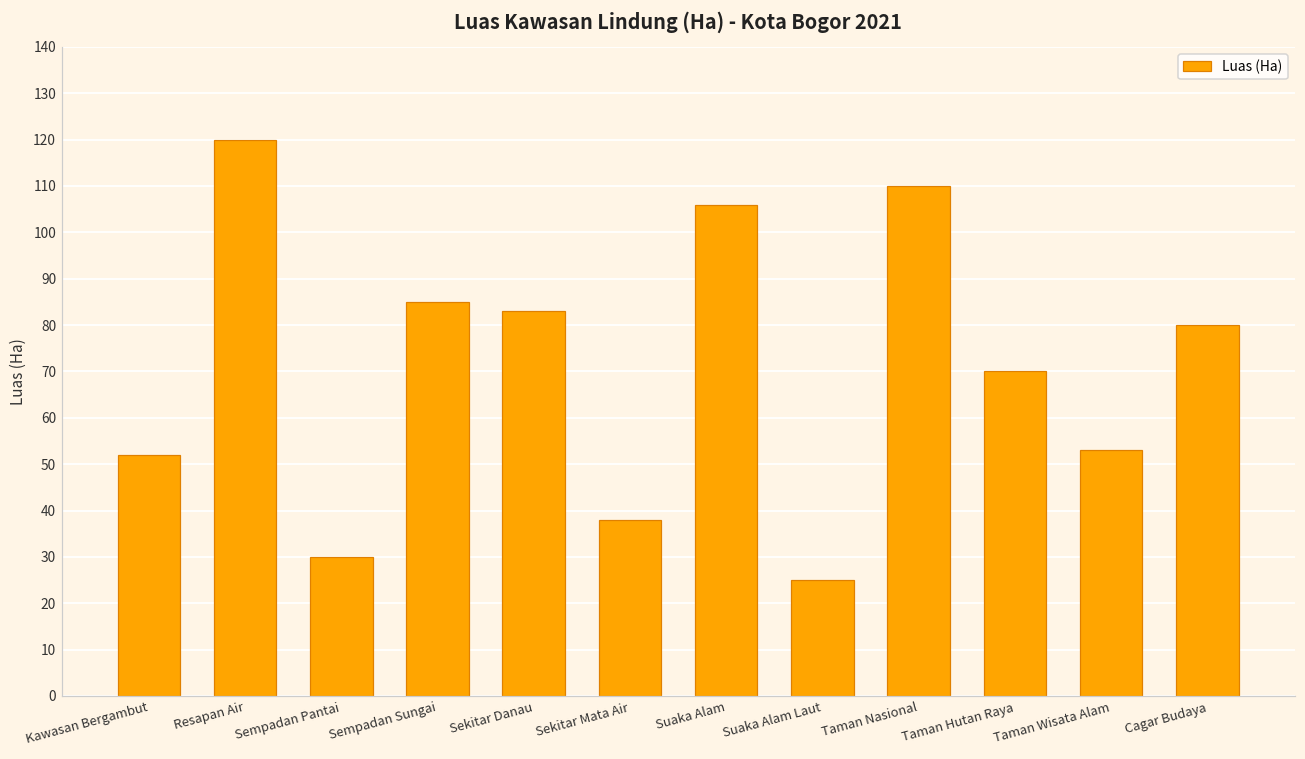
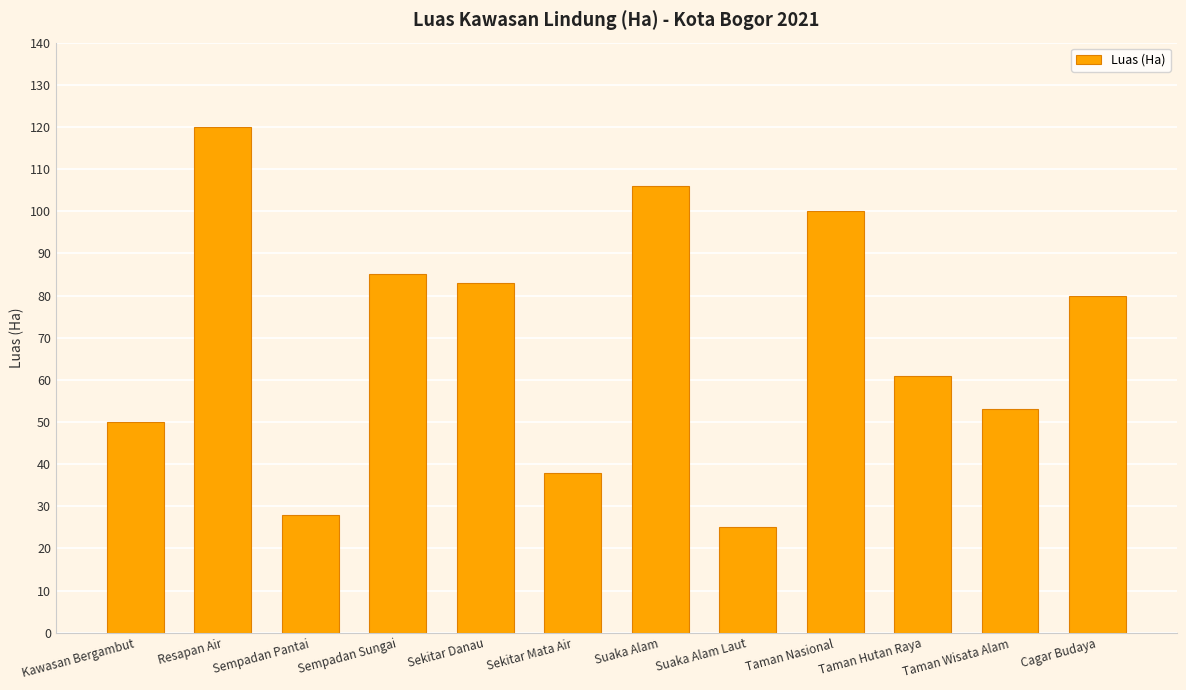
Kawasan Bergambut: 52 -> 50
Sempadan Pantai: 30 -> 28
Taman Nasional: 110 -> 100
Taman Hutan Raya: 70 -> 61
